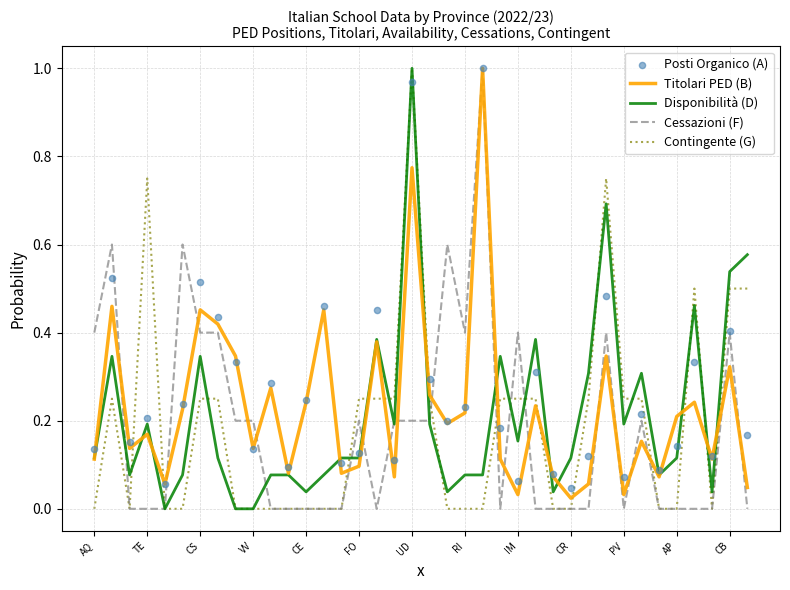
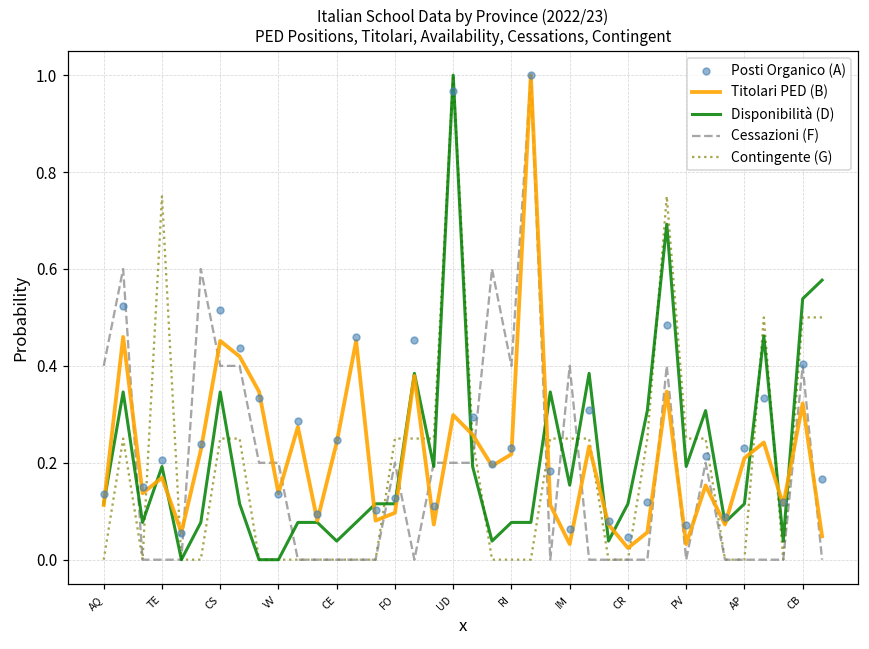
Titolari PED (B), UD: 0.77 -> 0.30
Posti Organico (A), AP: 0.14 -> 0.23
